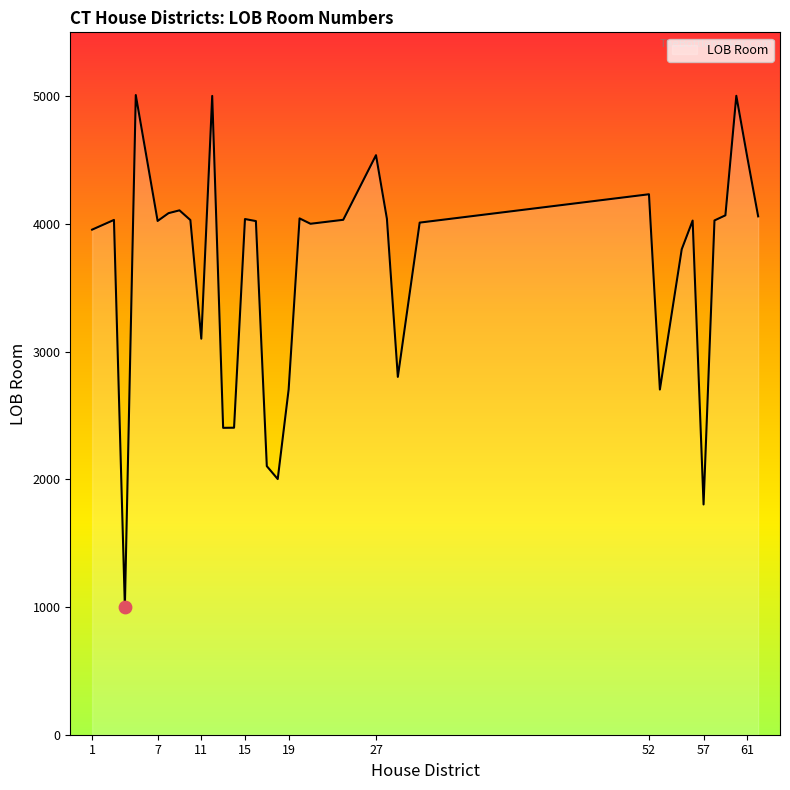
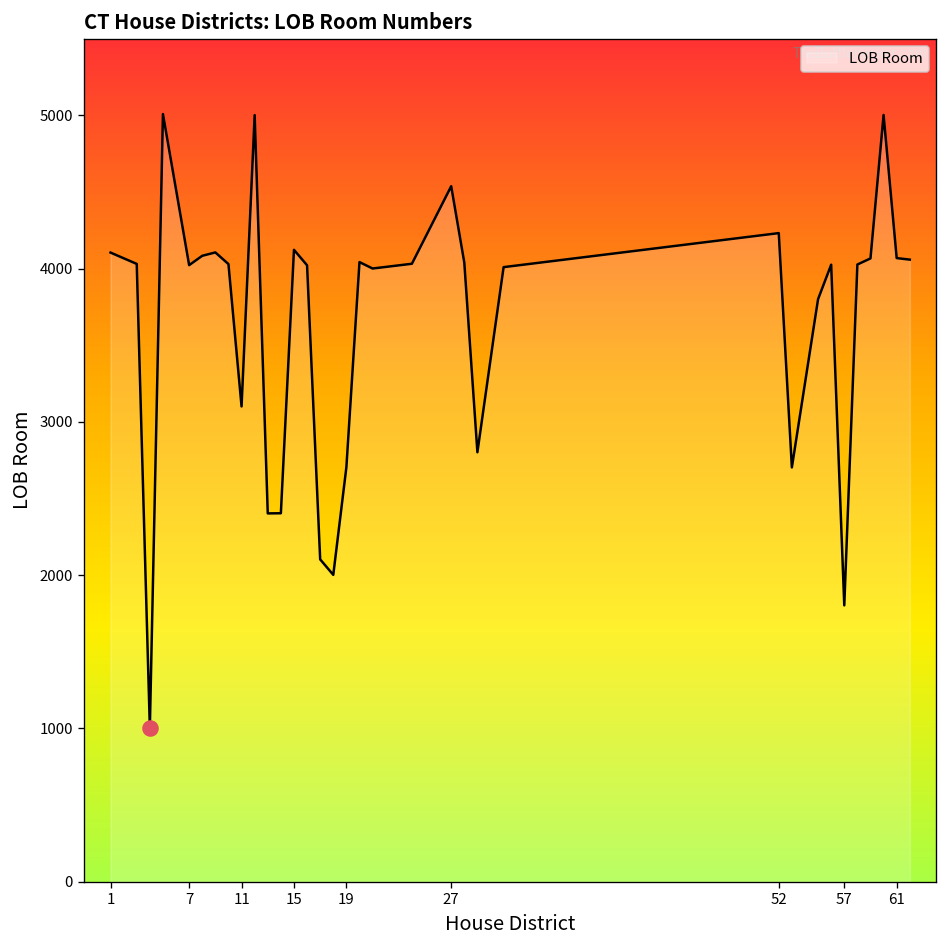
LOB Room, 1: 3960 -> 4110
LOB Room, 15: 4040 -> 4120
LOB Room, 61: 4520 -> 4070
